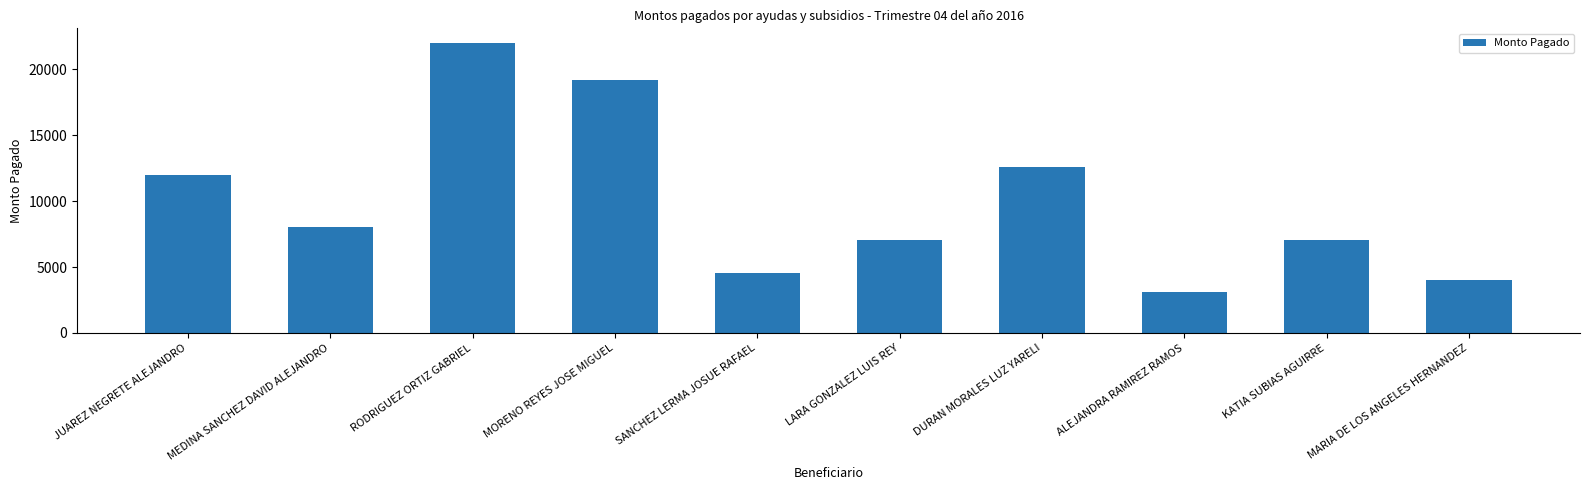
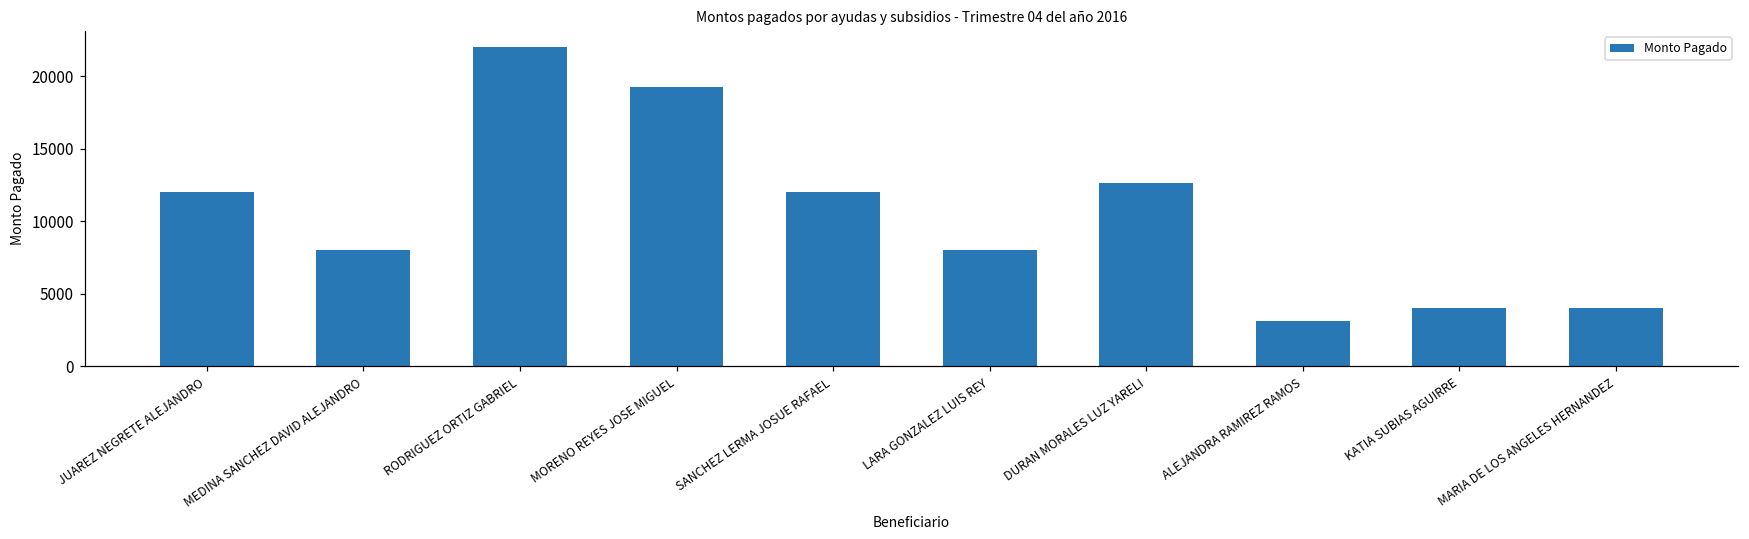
SANCHEZ LERMA JOSUE RAFAEL: 4500 -> 12000
LARA GONZALEZ LUIS REY: 7000 -> 8000
KATIA SUBIAS AGUIRRE: 7100 -> 4000
